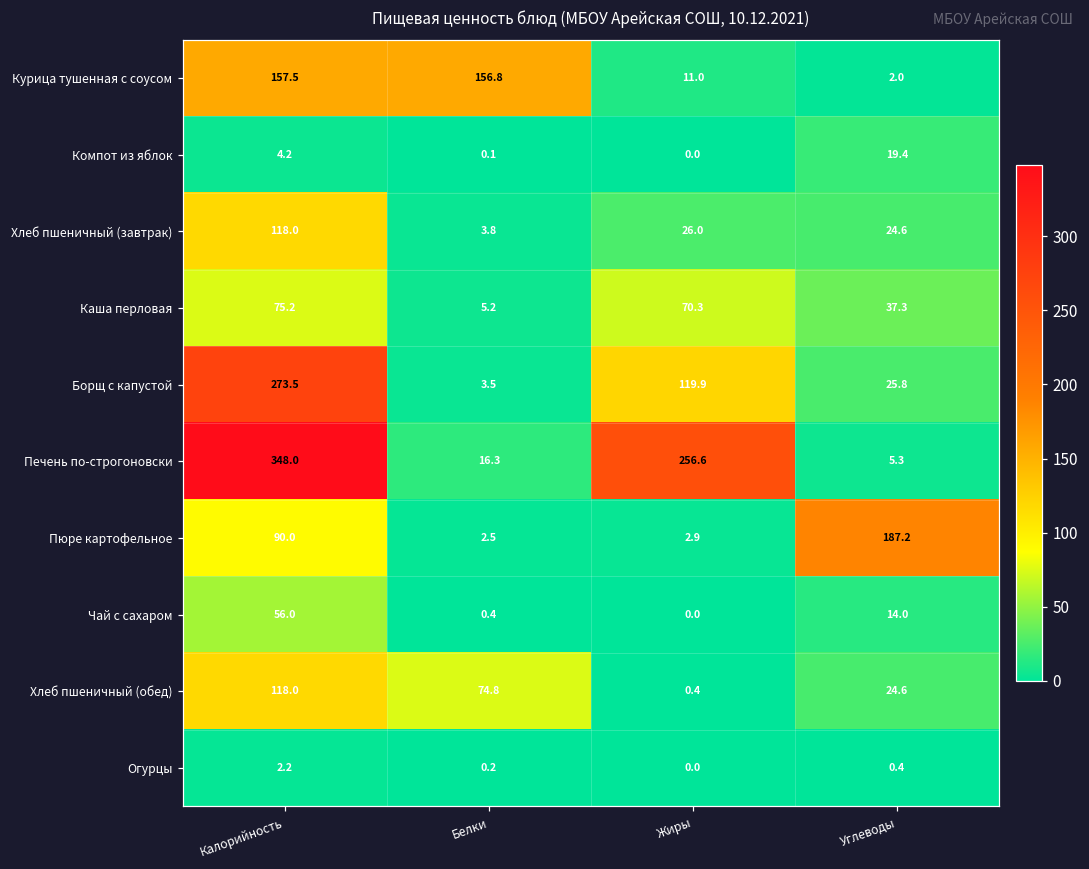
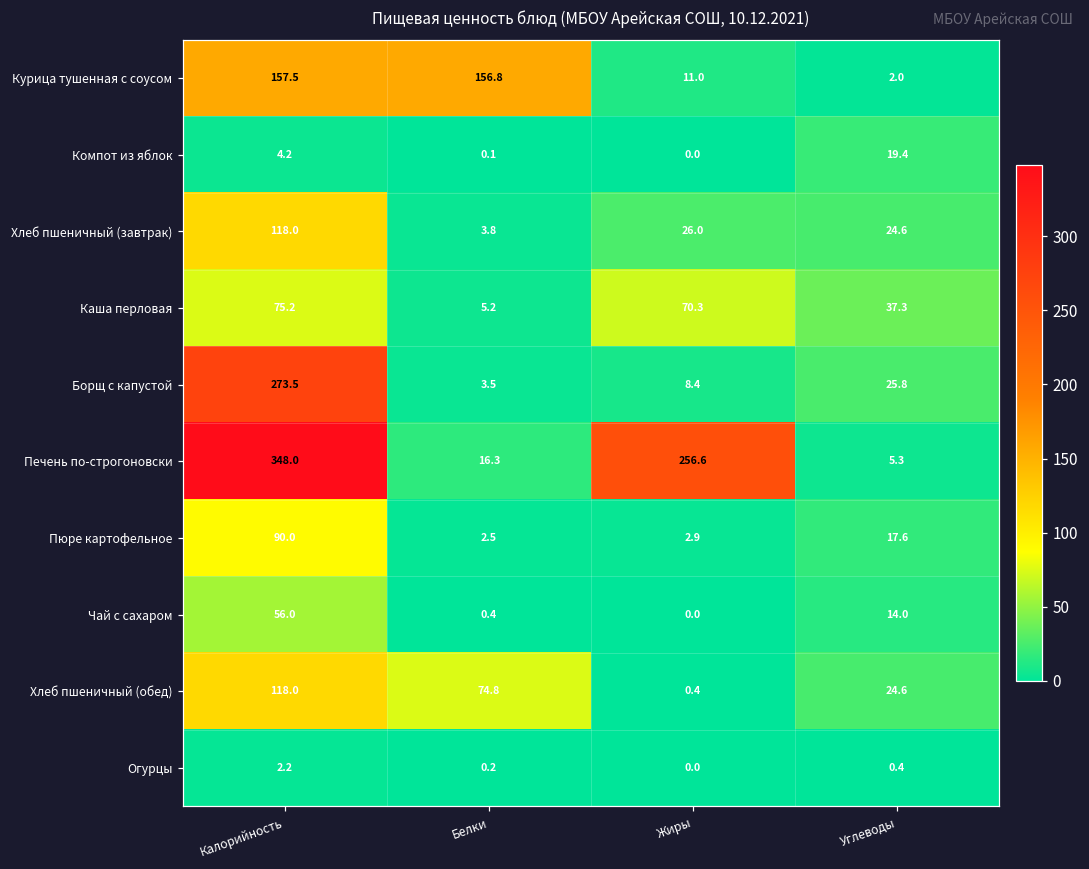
Борщ с капустой, Жиры: 119.9 -> 8.4
Пюре картофельное, Углеводы: 187.2 -> 17.6
